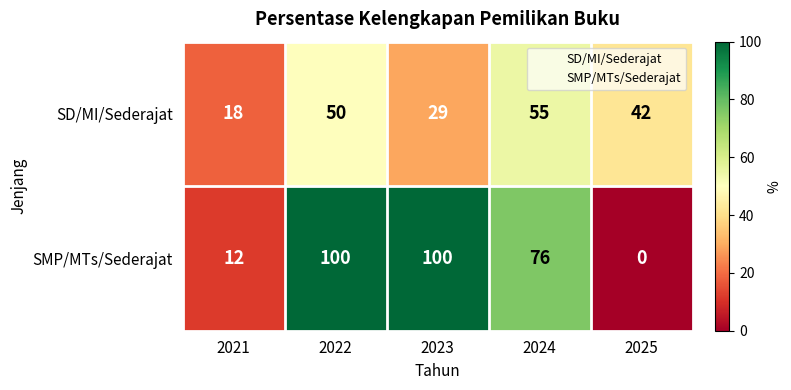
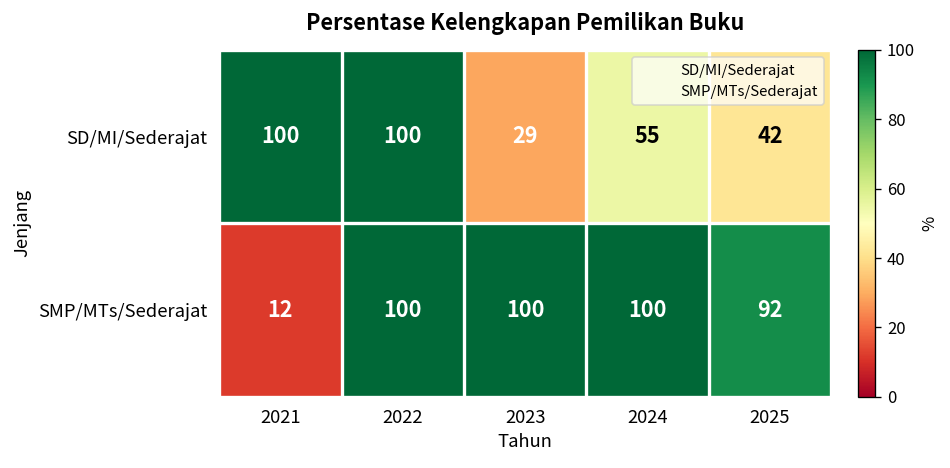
SD/MI/Sederajat, 2021: 18 -> 100
SD/MI/Sederajat, 2022: 50 -> 100
SMP/MTs/Sederajat, 2024: 76 -> 100
SMP/MTs/Sederajat, 2025: 0 -> 92
